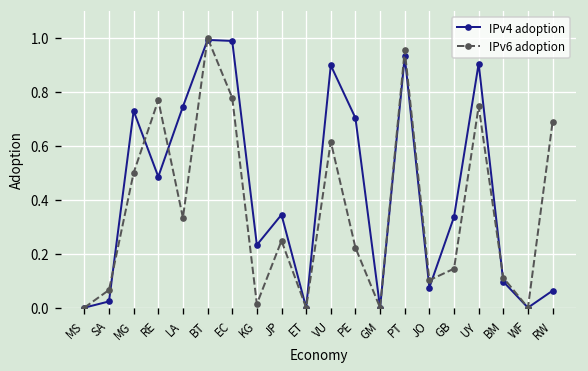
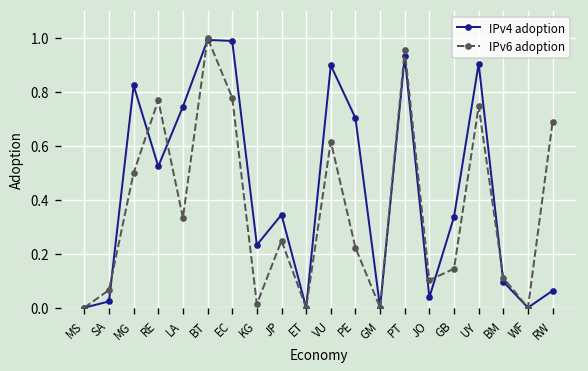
IPv4 adoption, MG: 0.73 -> 0.82
IPv4 adoption, RE: 0.49 -> 0.52
IPv4 adoption, JO: 0.07 -> 0.04
